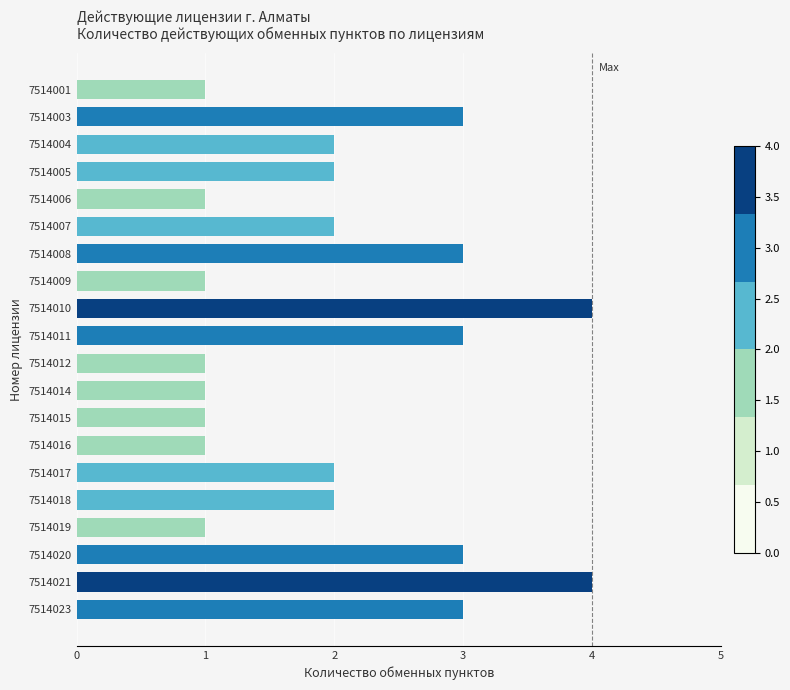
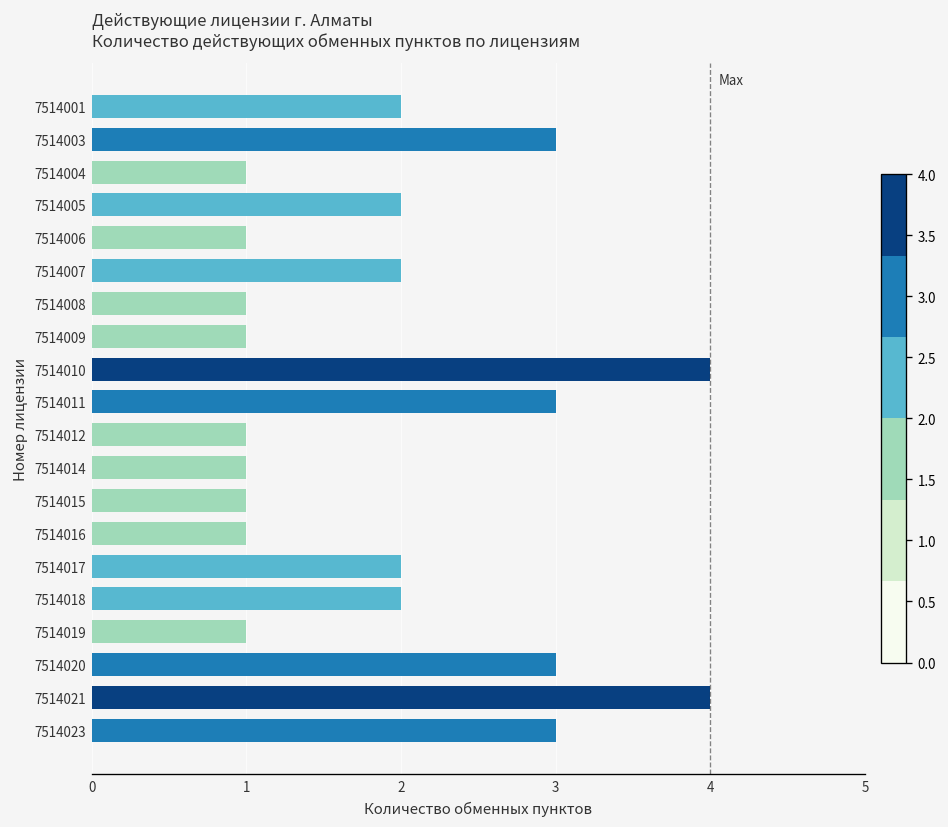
7514001: 1 -> 2
7514004: 2 -> 1
7514008: 3 -> 1
